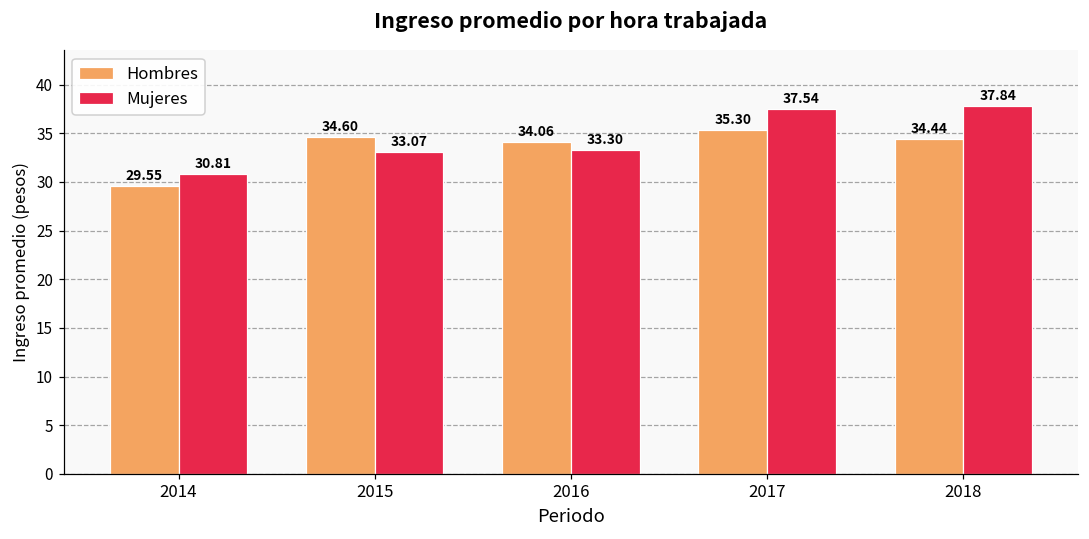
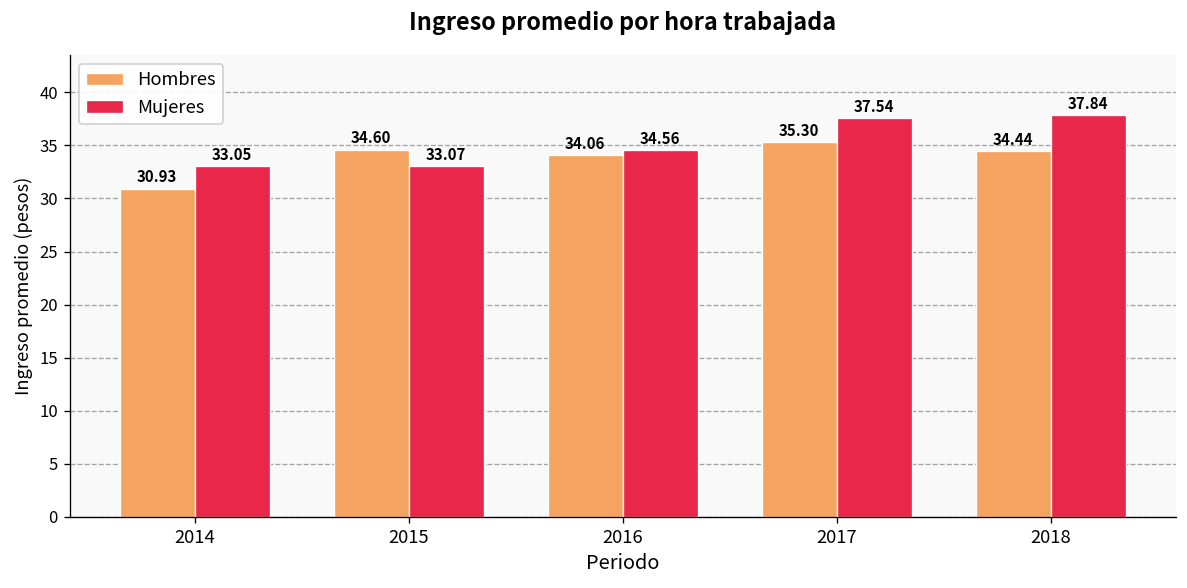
Hombres, 2014: 29.55 -> 30.93
Mujeres, 2014: 30.81 -> 33.05
Mujeres, 2016: 33.30 -> 34.56
